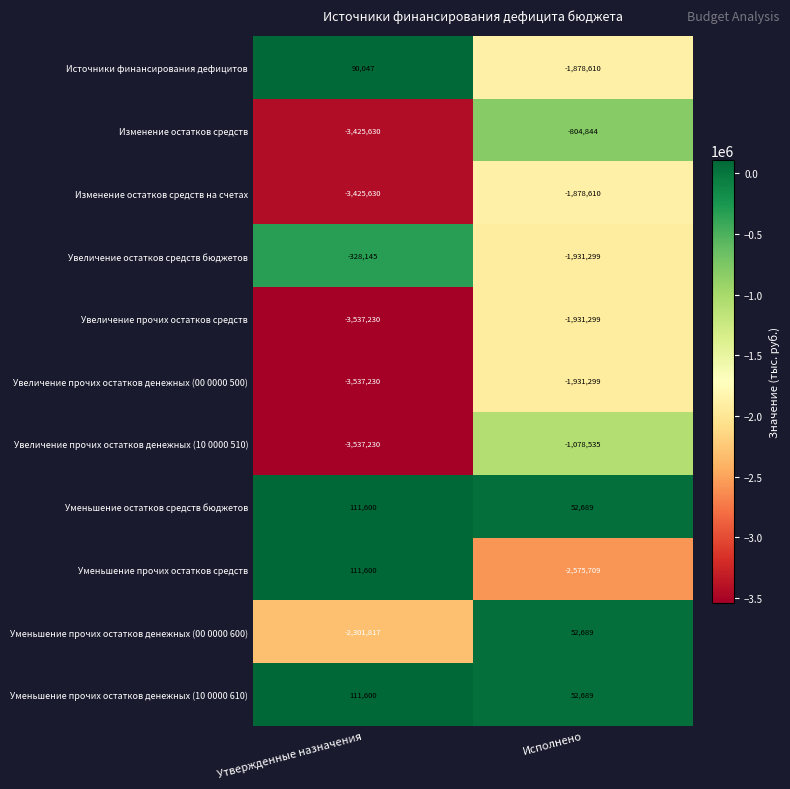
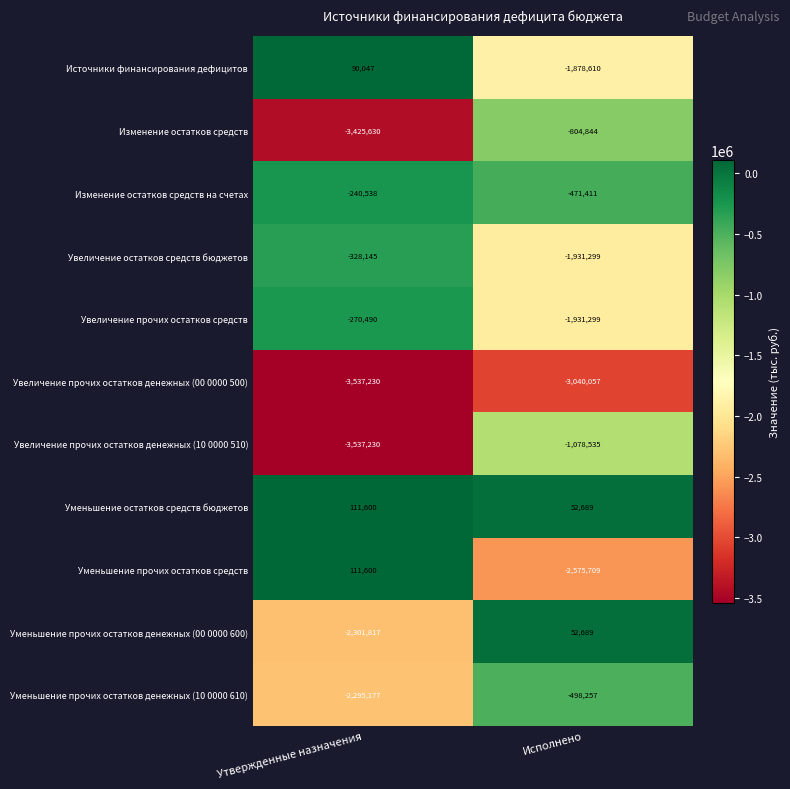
Изменение остатков средств на счетах, Утвержденные назначения: -3,425,630 -> -240,538
Изменение остатков средств на счетах, Исполнено: -1,878,610 -> -471,411
Увеличение прочих остатков средств, Утвержденные назначения: -3,537,230 -> -270,490
Увеличение прочих остатков денежных (00 0000 500), Исполнено: -1,931,299 -> -3,040,057
Уменьшение прочих остатков денежных (10 0000 610), Утвержденные назначения: 111,600 -> -2,295,177
Уменьшение прочих остатков денежных (10 0000 610), Исполнено: 52,689 -> -498,257
